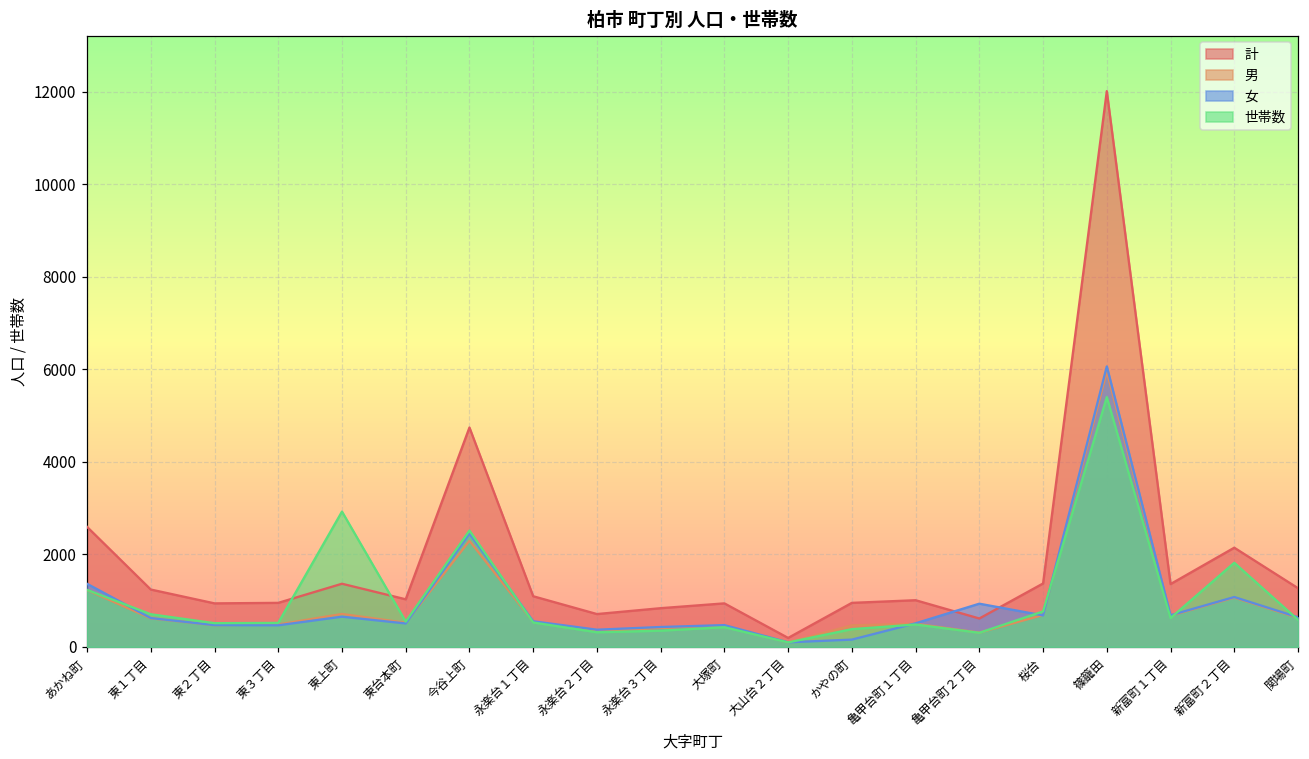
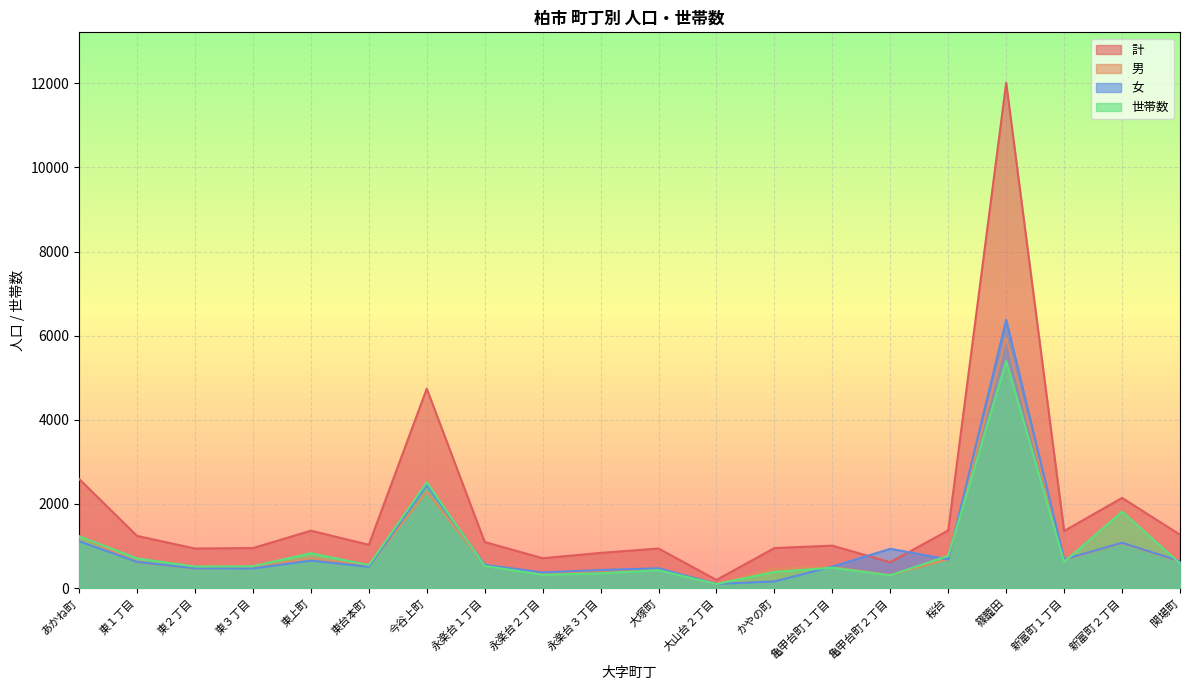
女, あかね町: 1400 -> 1100
世帯数, 東上町: 2900 -> 800
女, 篠籠田: 6100 -> 6400
